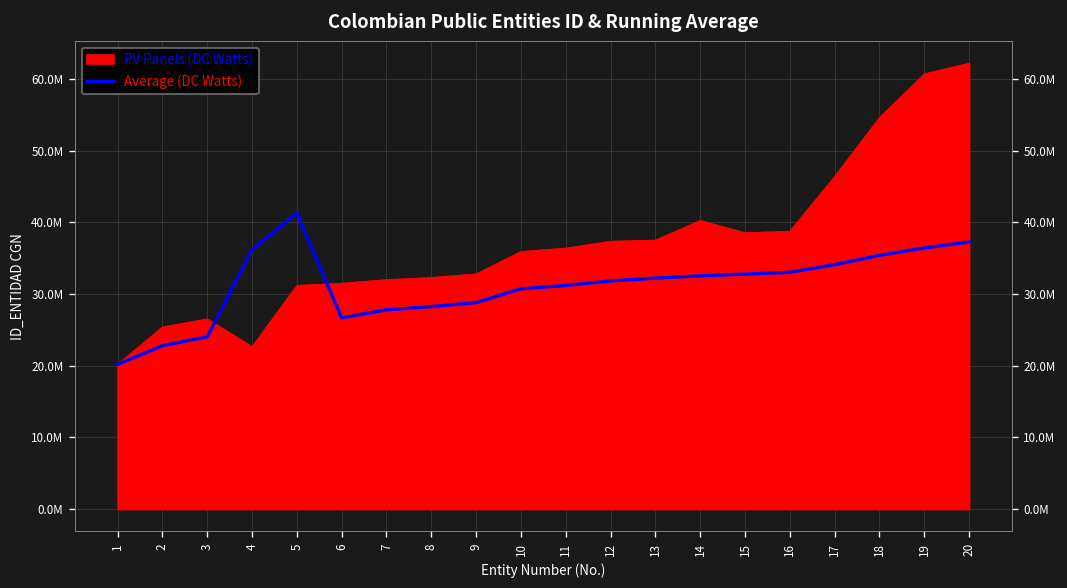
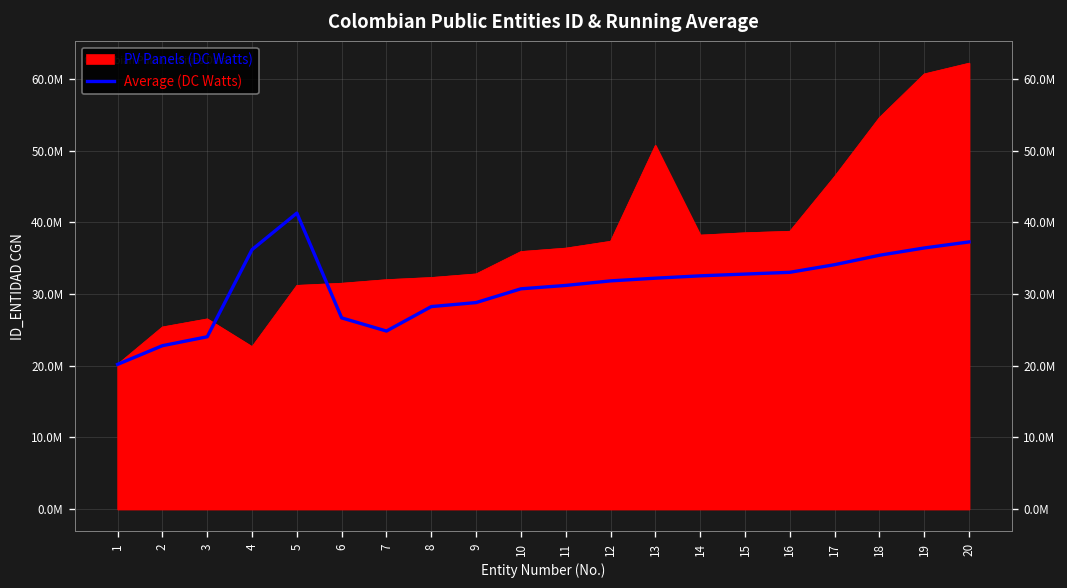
Average (DC Watts), 7: 28000000 -> 25000000
PV Panels (DC Watts), 13: 38000000 -> 51000000
PV Panels (DC Watts), 14: 40000000 -> 38000000
